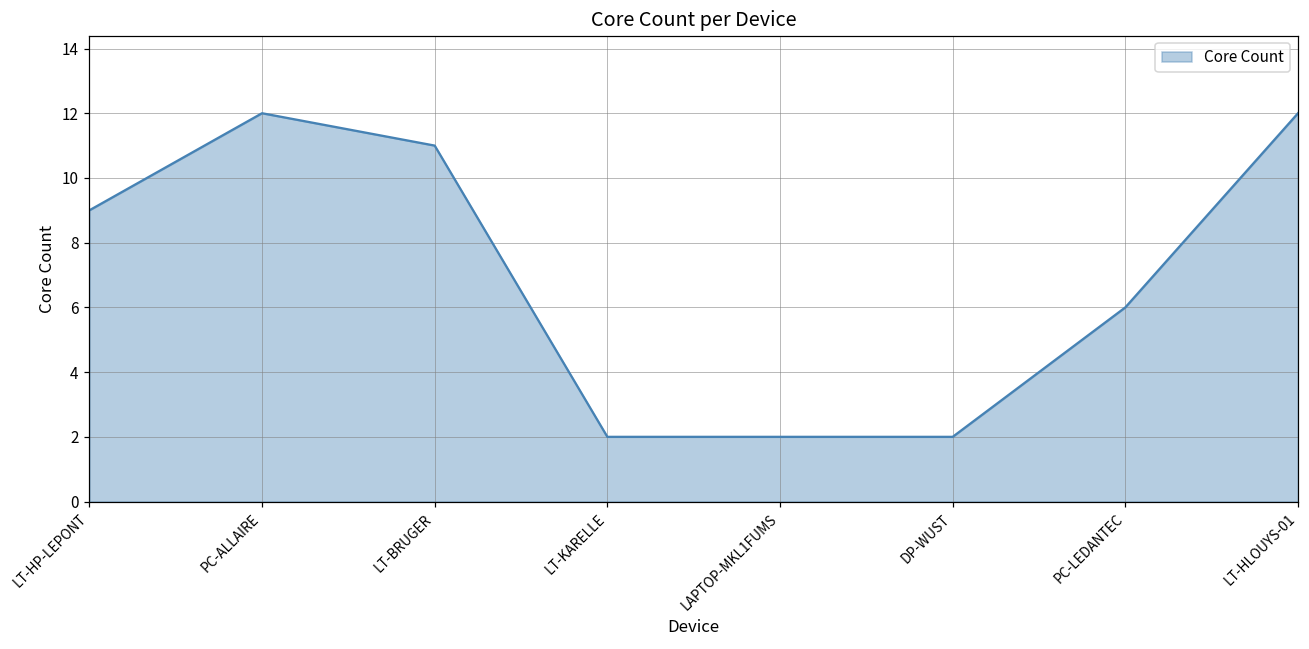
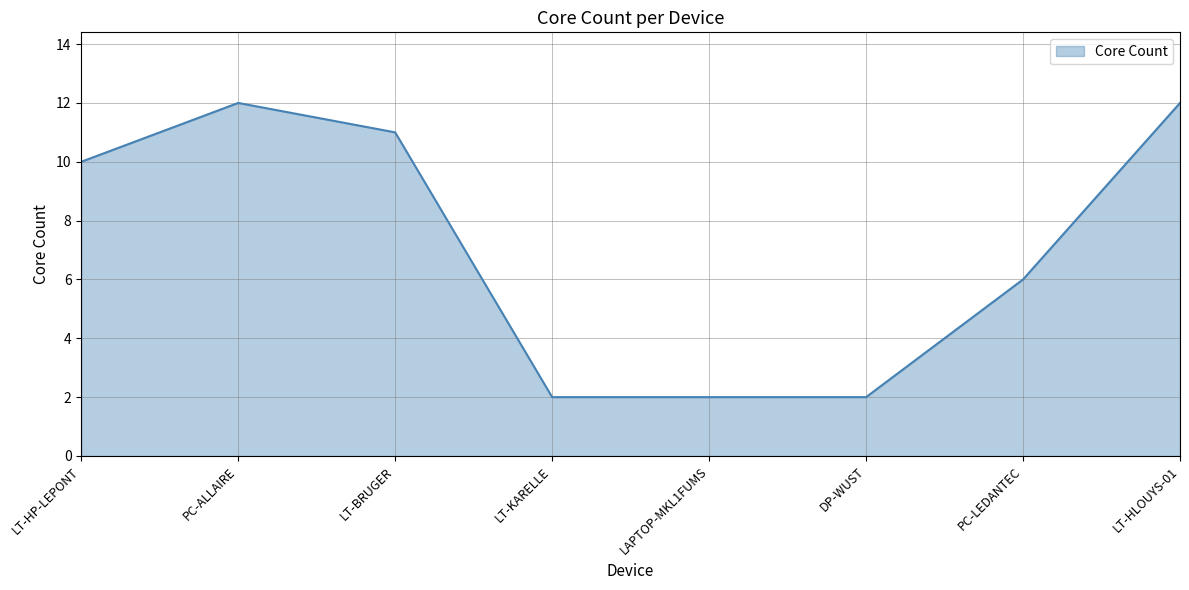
LT-HP-LEPONT: 9 -> 10
